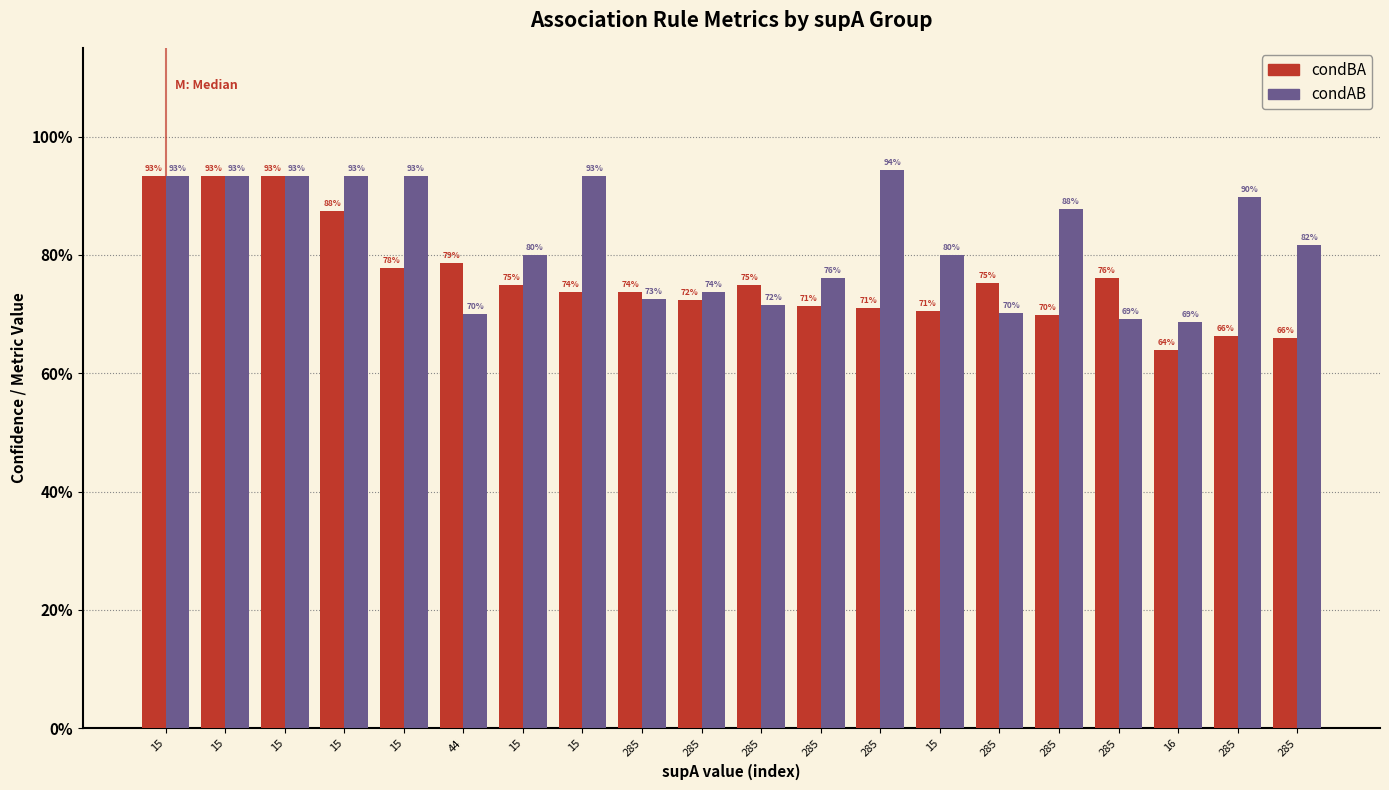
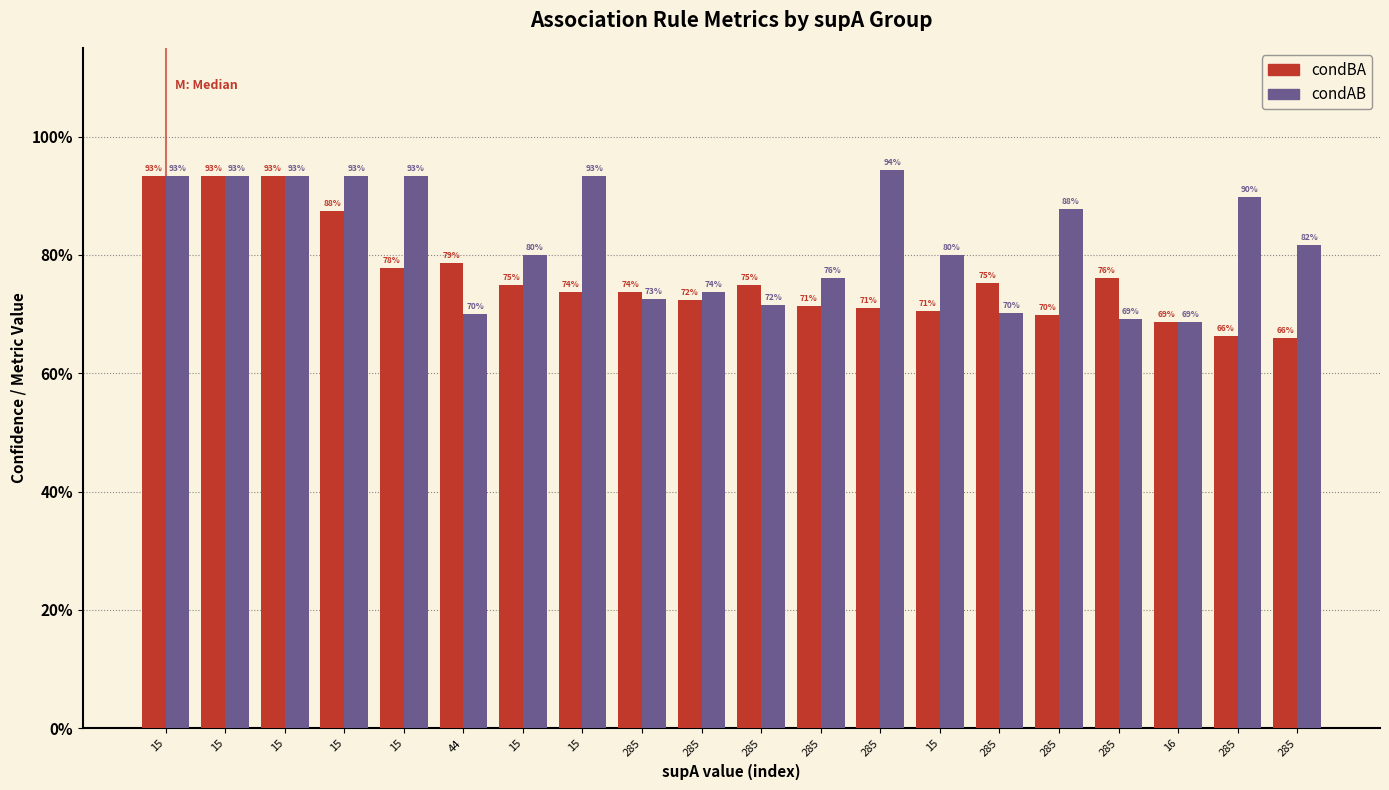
condBA, 16: 64% -> 69%
